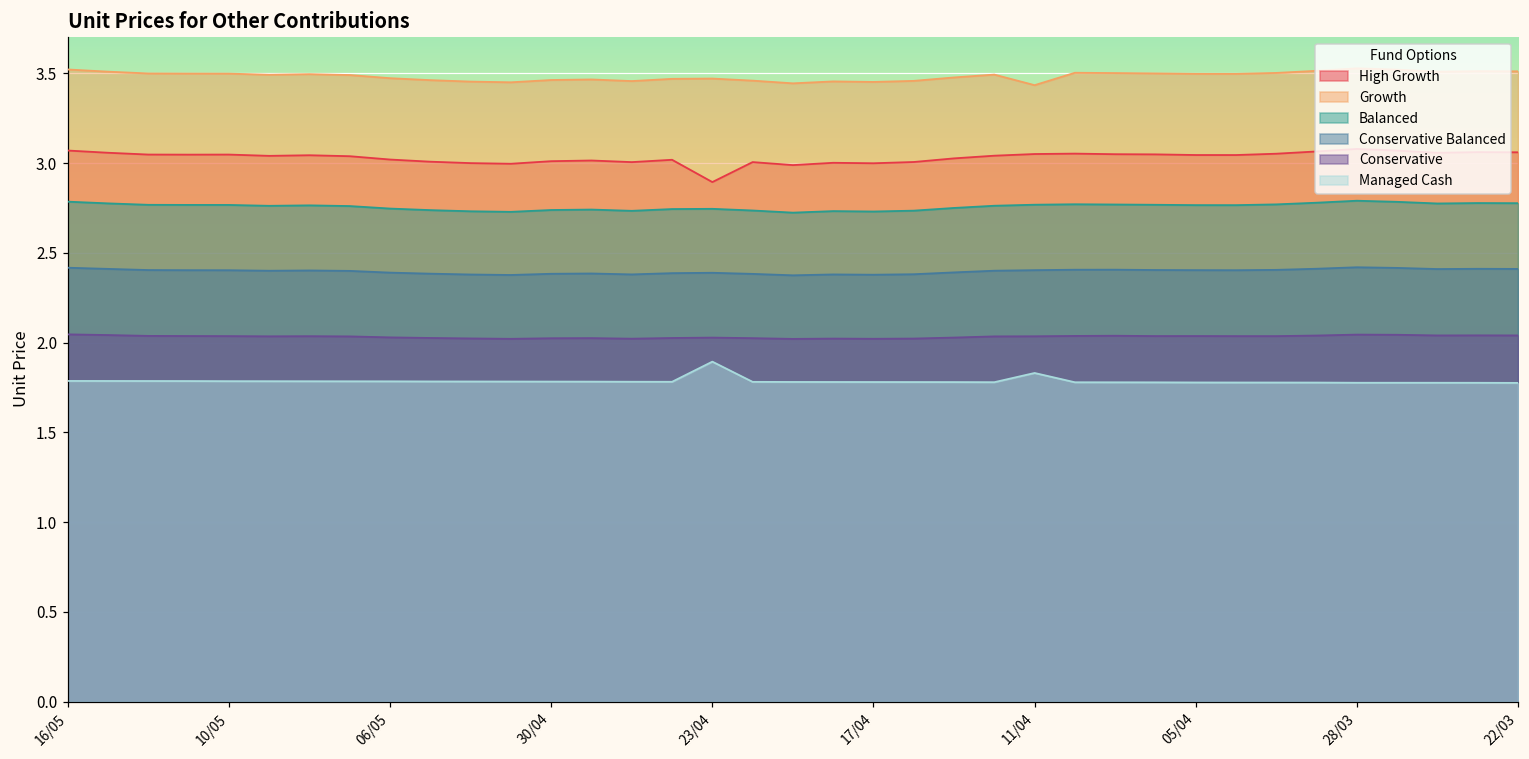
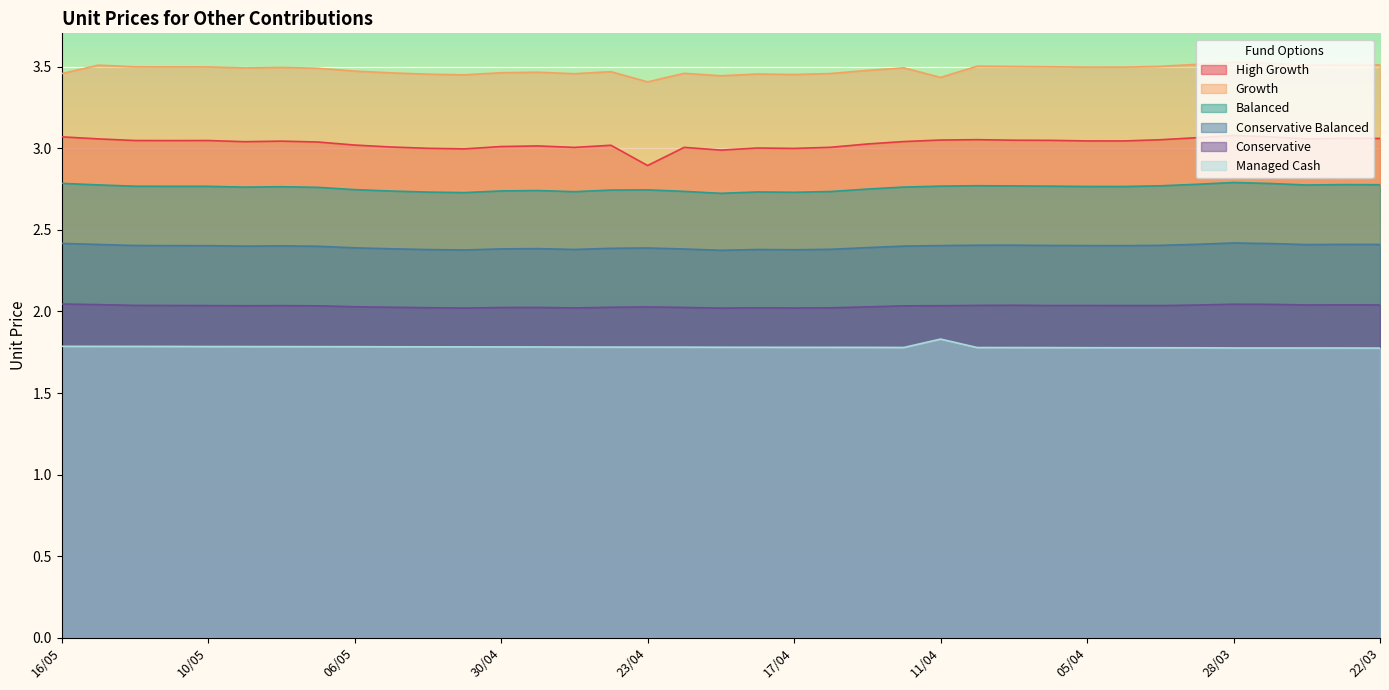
Growth, 16/05: 3.52 -> 3.46
Growth, 23/04: 3.47 -> 3.41
Managed Cash, 23/04: 1.89 -> 1.78
